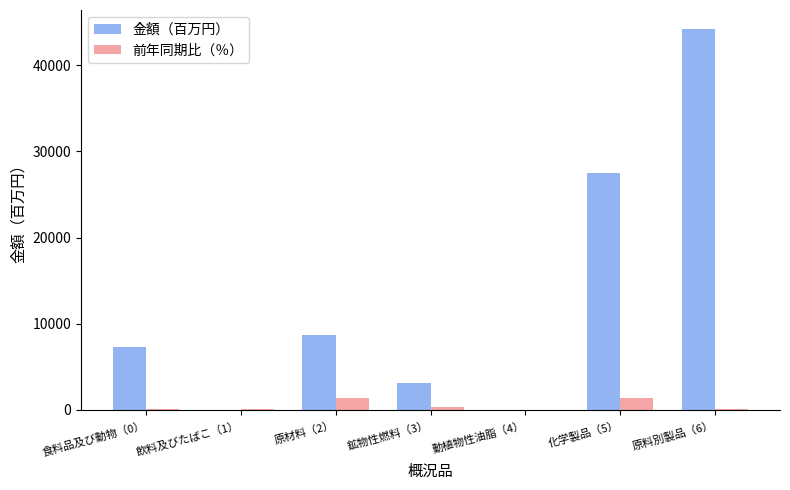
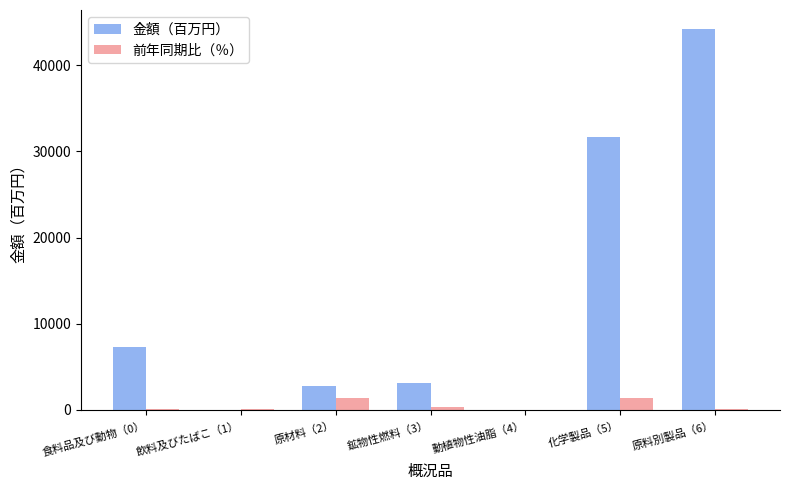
金額（百万円）, 原材料（2）: 9000 -> 3000
金額（百万円）, 化学製品（5）: 28000 -> 32000
